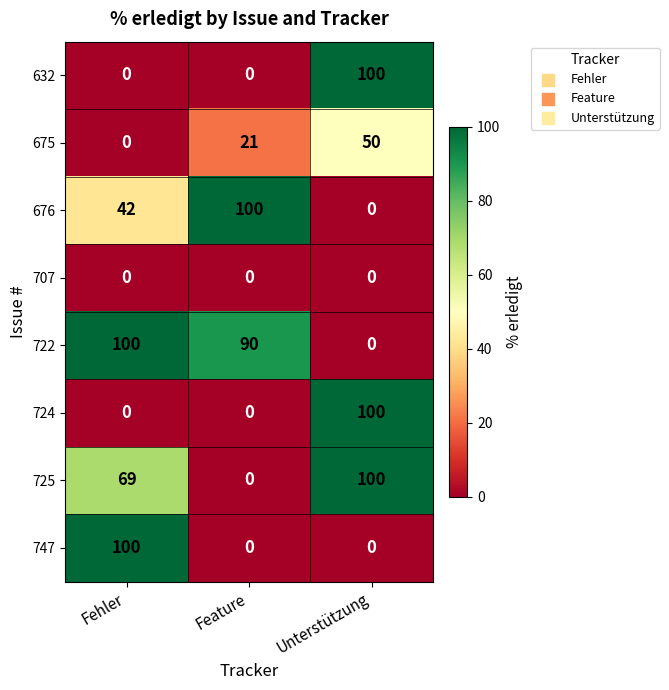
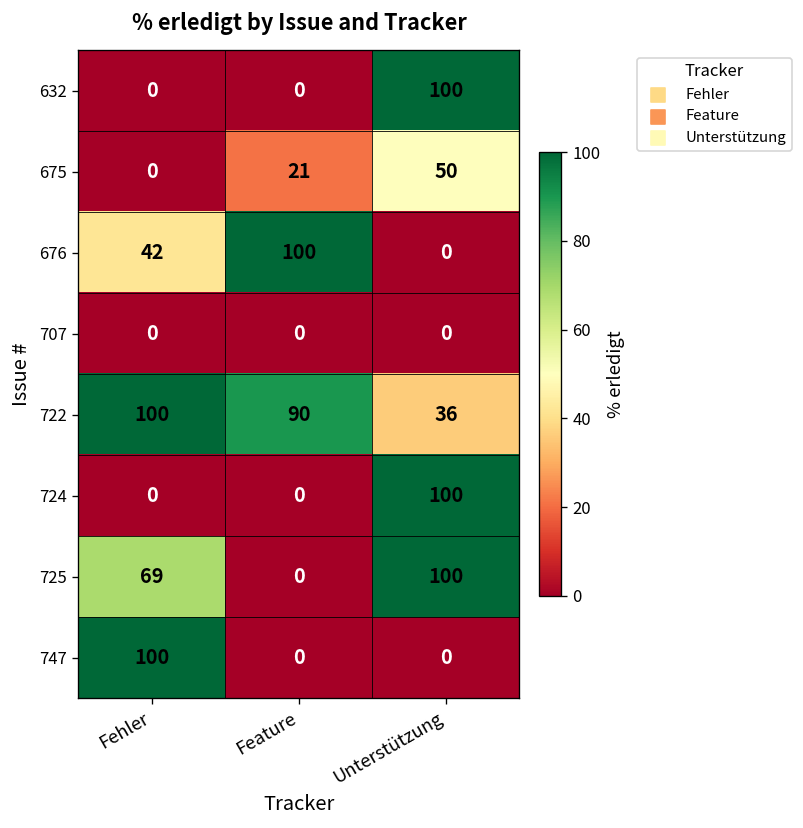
722, Unterstützung: 0 -> 36
